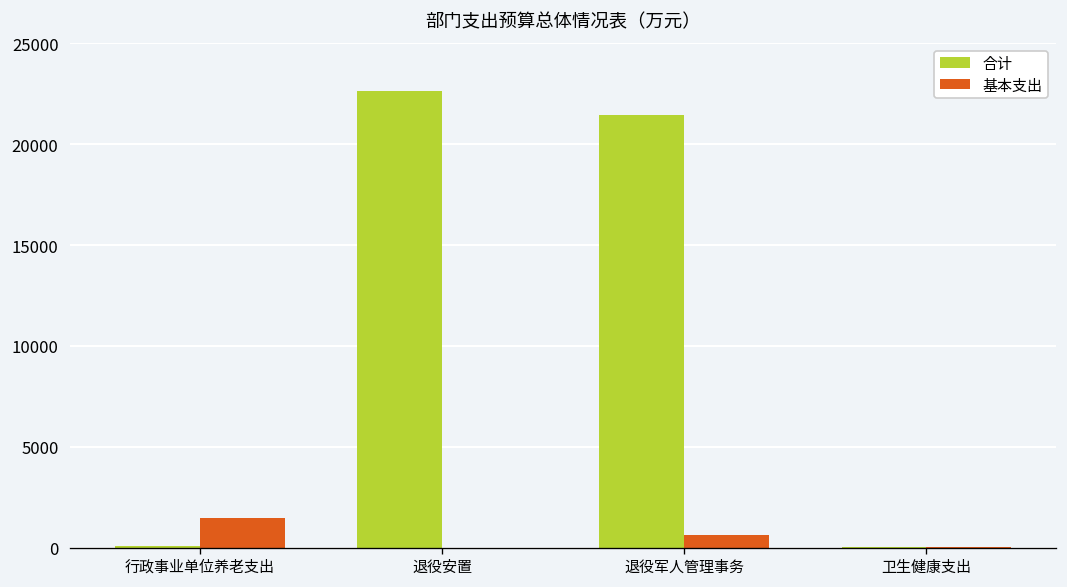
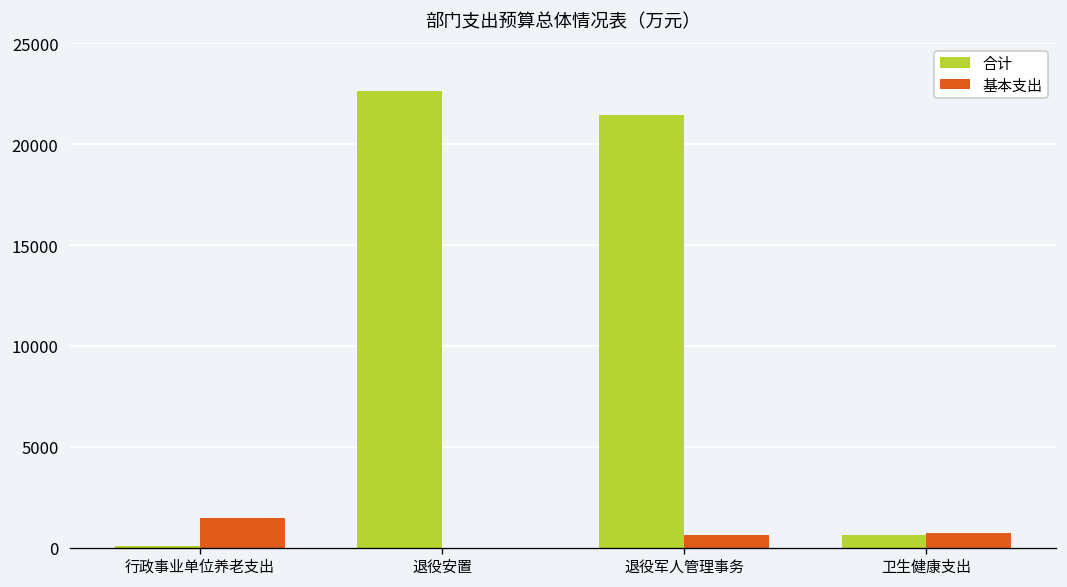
合计, 卫生健康支出: 0 -> 600
基本支出, 卫生健康支出: 0 -> 800
